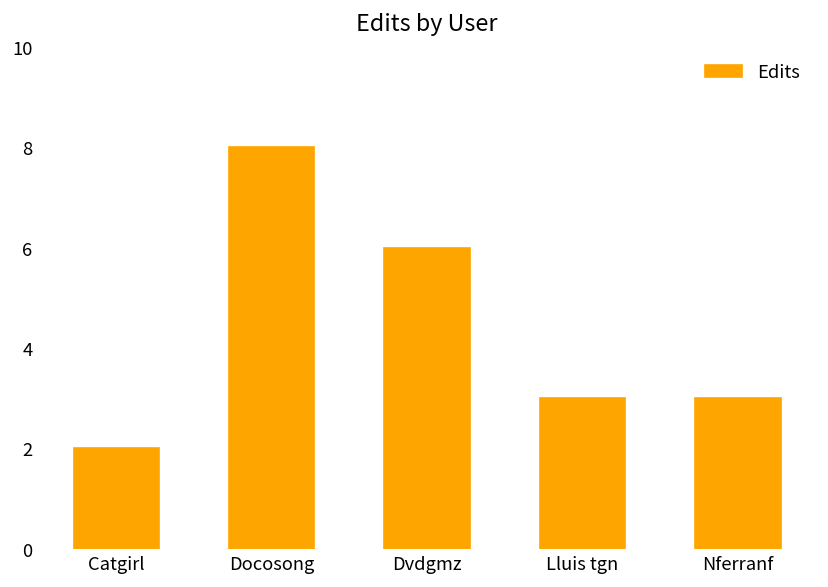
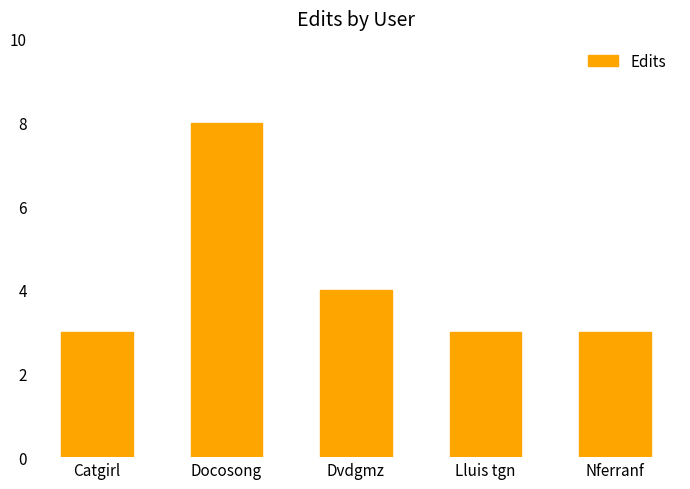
Catgirl: 2 -> 3
Dvdgmz: 6 -> 4
